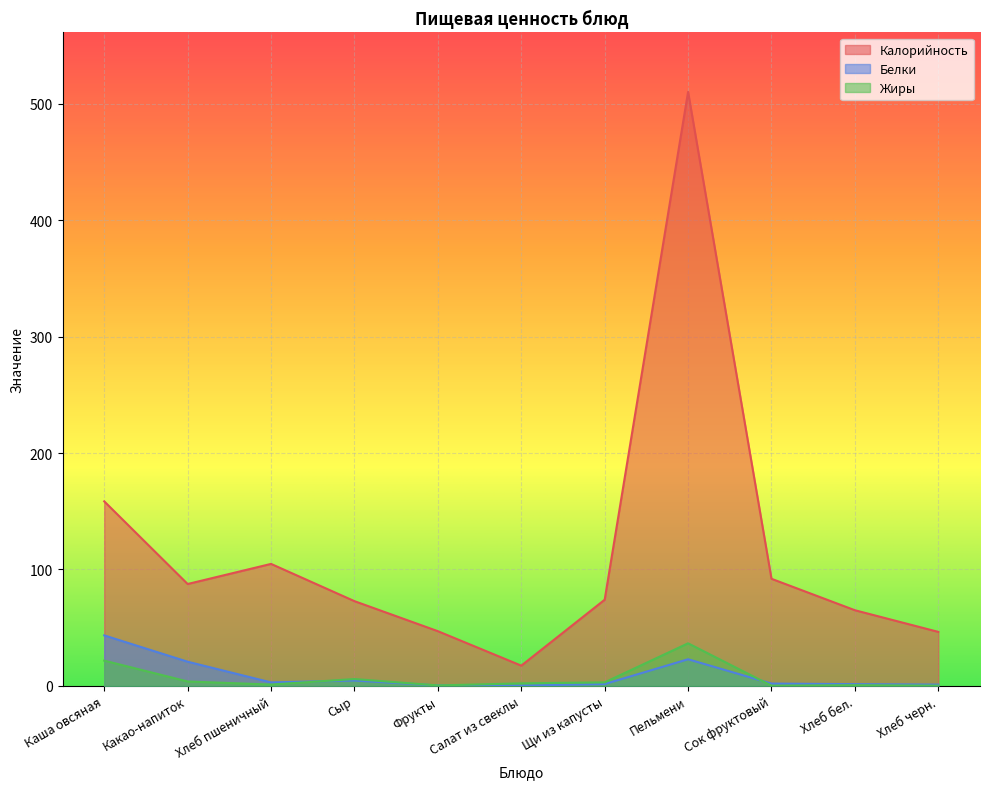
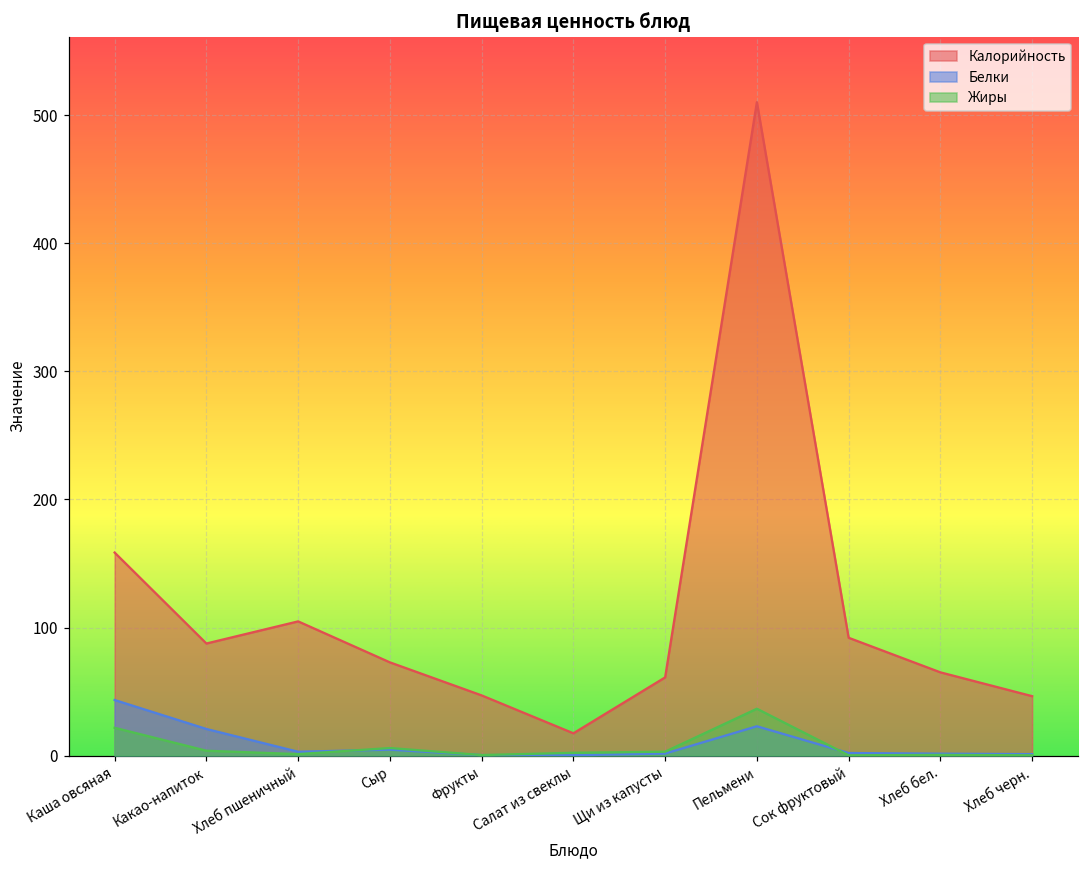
Калорийность, Щи из капусты: 74 -> 61
